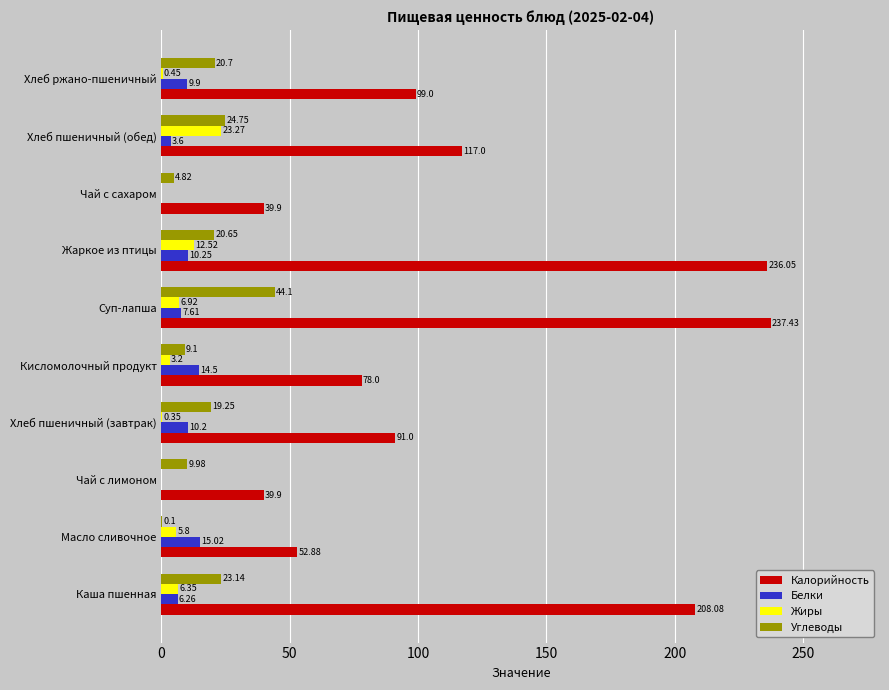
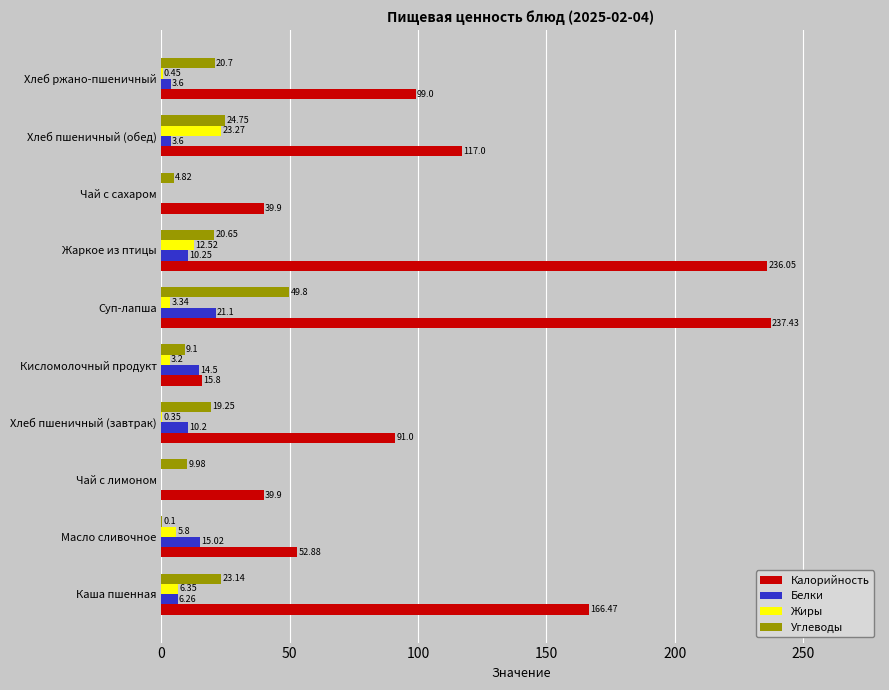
Белки, Хлеб ржано-пшеничный: 9.9 -> 3.6
Углеводы, Суп-лапша: 44.1 -> 49.8
Жиры, Суп-лапша: 6.92 -> 3.34
Белки, Суп-лапша: 7.61 -> 21.1
Калорийность, Кисломолочный продукт: 78.0 -> 15.8
Калорийность, Каша пшенная: 208.08 -> 166.47
